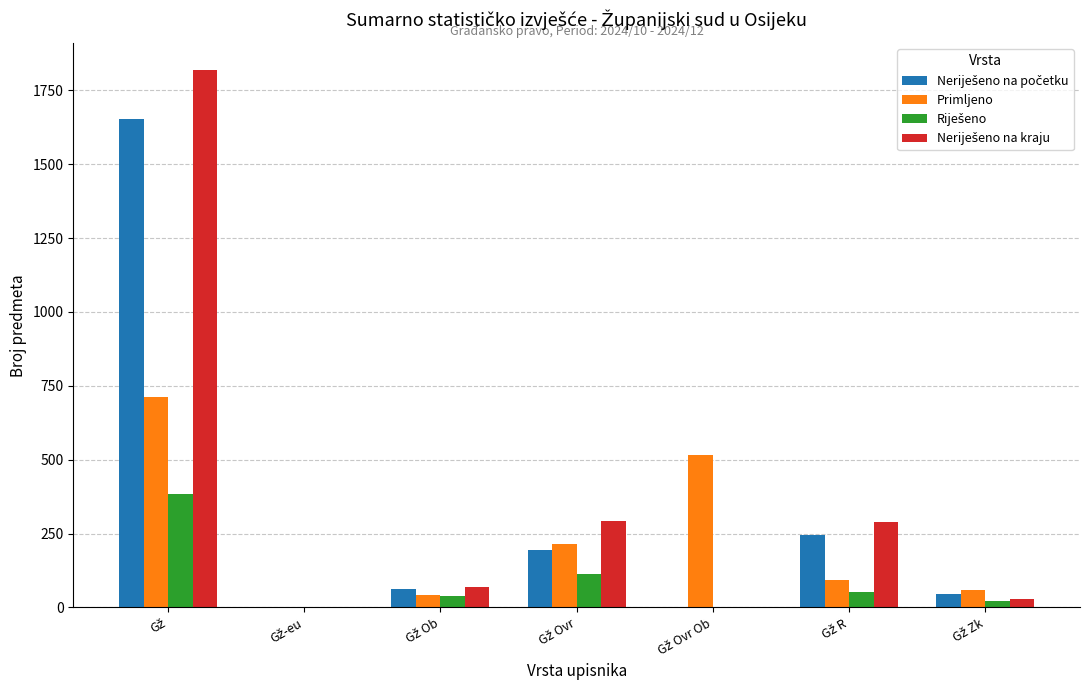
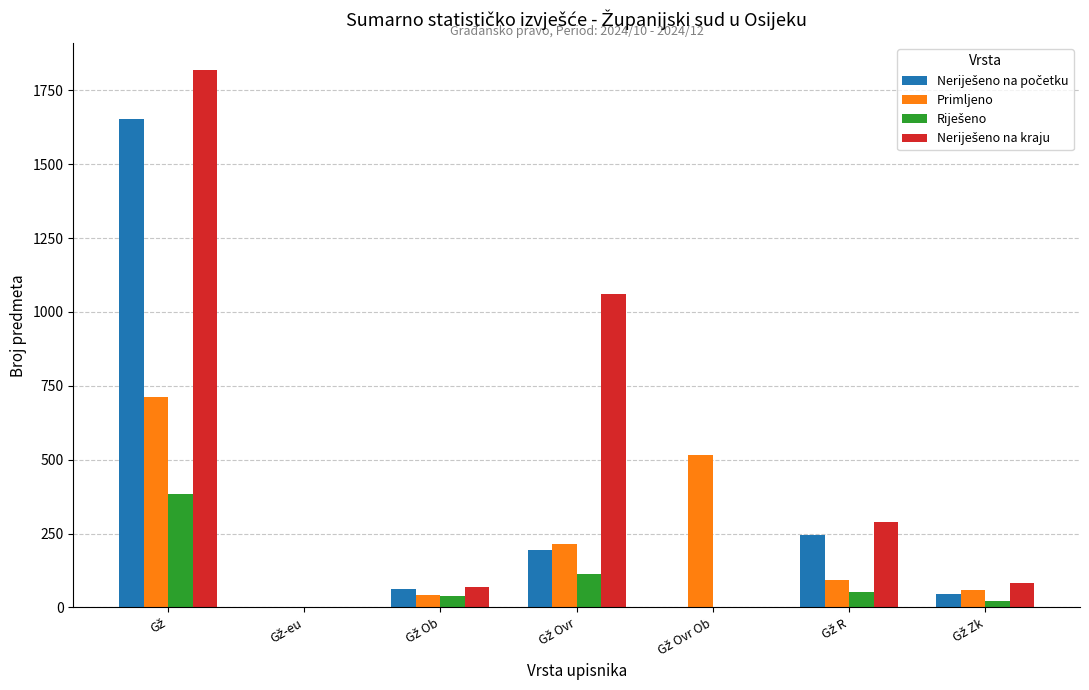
Neriješeno na kraju, Gž Ovr: 290 -> 1060
Neriješeno na kraju, Gž Zk: 30 -> 80
